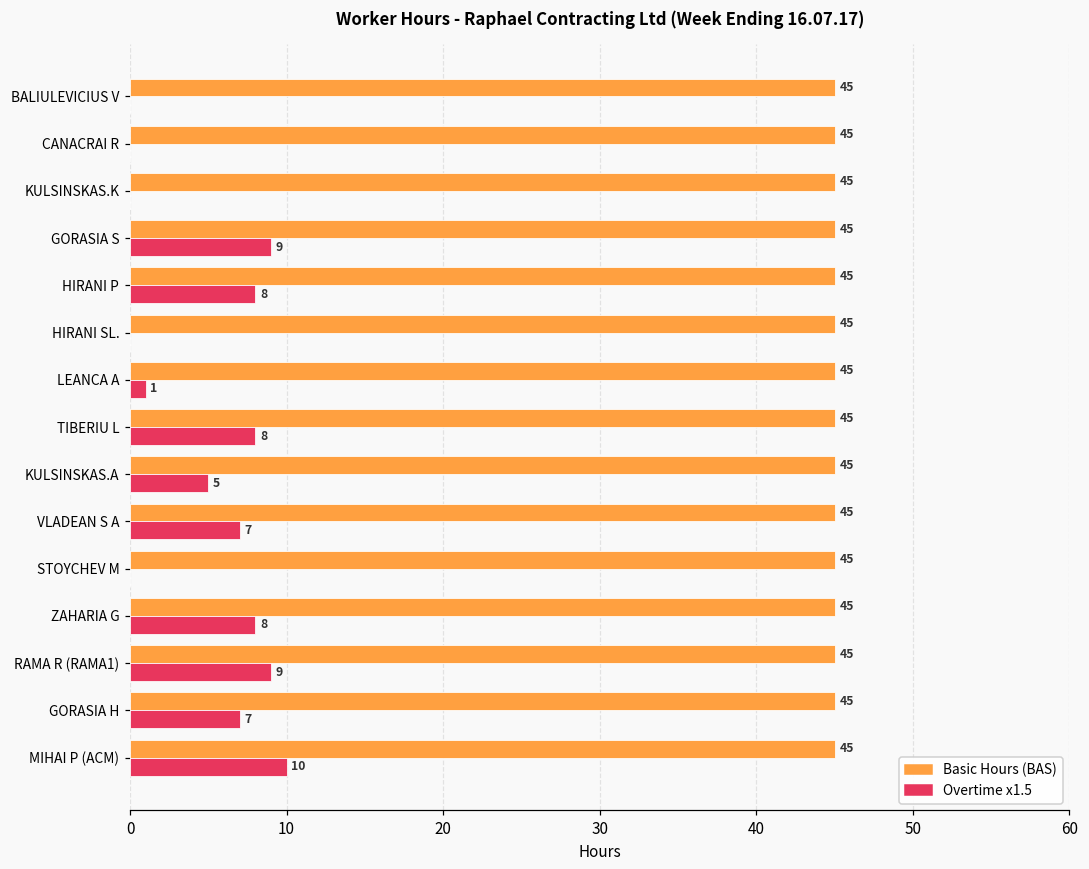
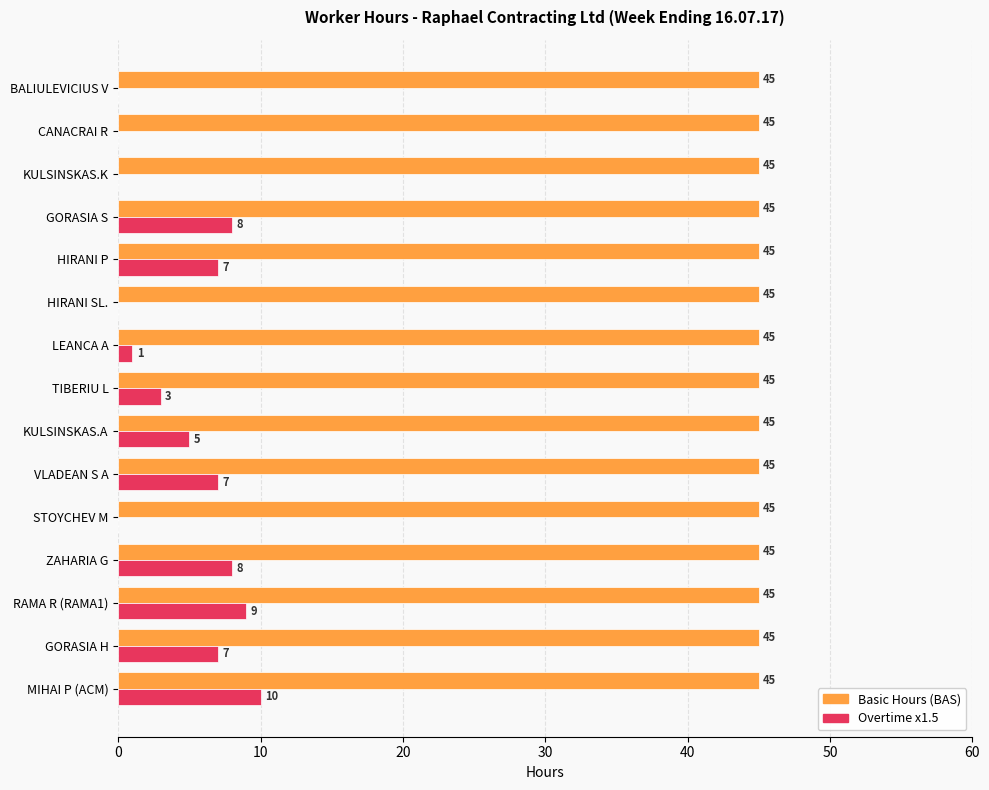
Overtime x1.5, GORASIA S: 9 -> 8
Overtime x1.5, HIRANI P: 8 -> 7
Overtime x1.5, TIBERIU L: 8 -> 3
